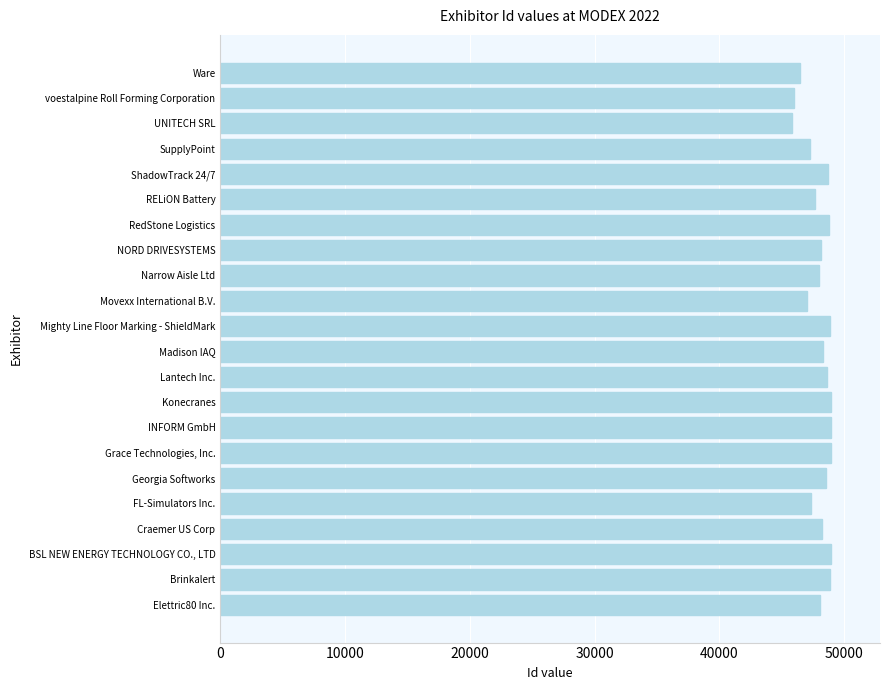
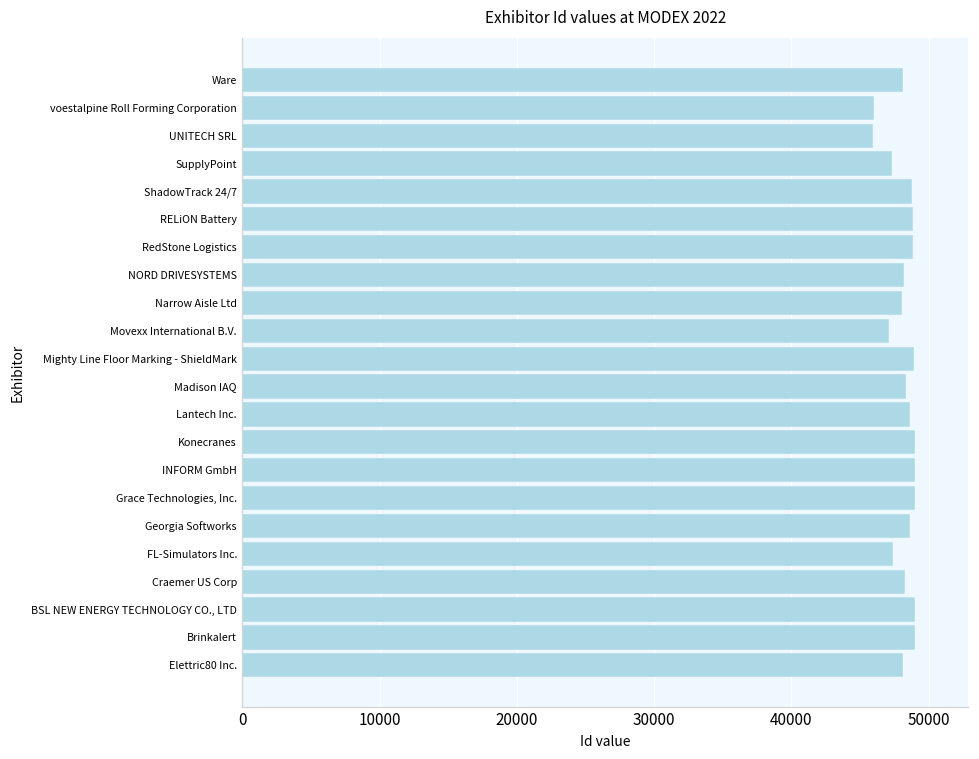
Ware: 46500 -> 48100
RELiON Battery: 47700 -> 48800
